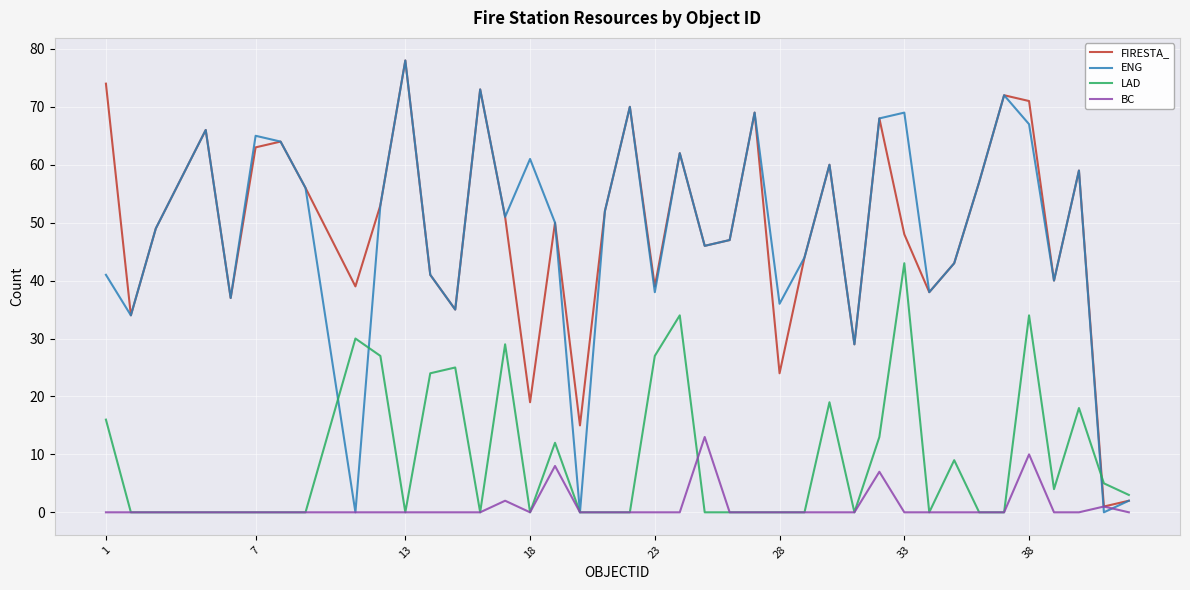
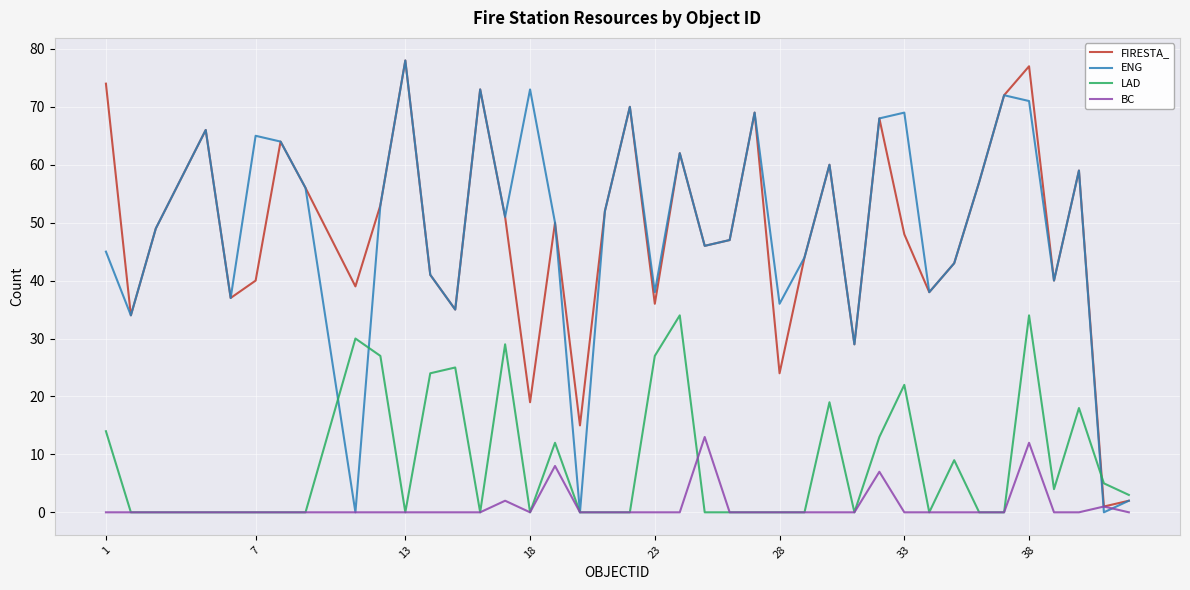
ENG, 1: 41 -> 45
LAD, 1: 16 -> 14
FIRESTA_, 7: 63 -> 40
ENG, 18: 61 -> 73
FIRESTA_, 23: 39 -> 36
LAD, 33: 43 -> 22
FIRESTA_, 38: 71 -> 77
ENG, 38: 67 -> 71
BC, 38: 10 -> 12
